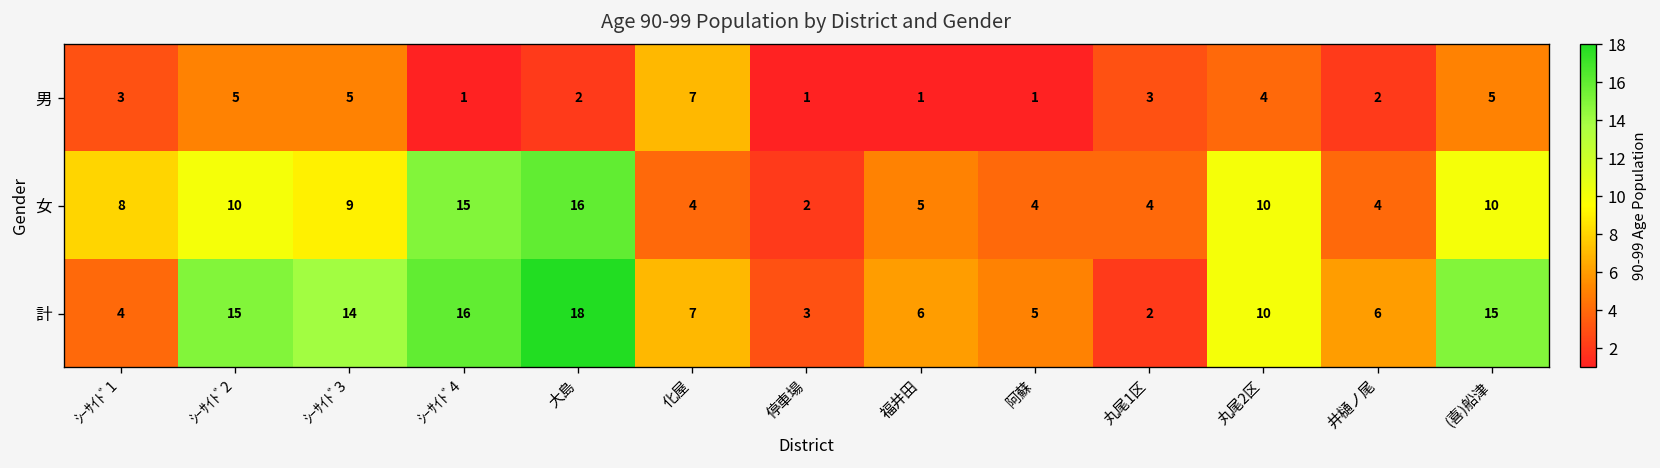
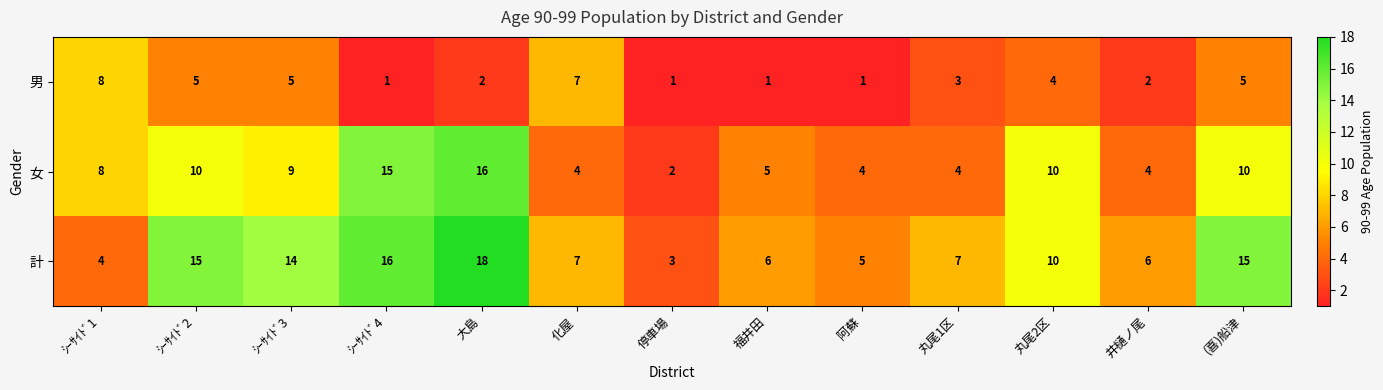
男, ｼｰｻｲﾄﾞ1: 3 -> 8
計, 丸尾1区: 2 -> 7
